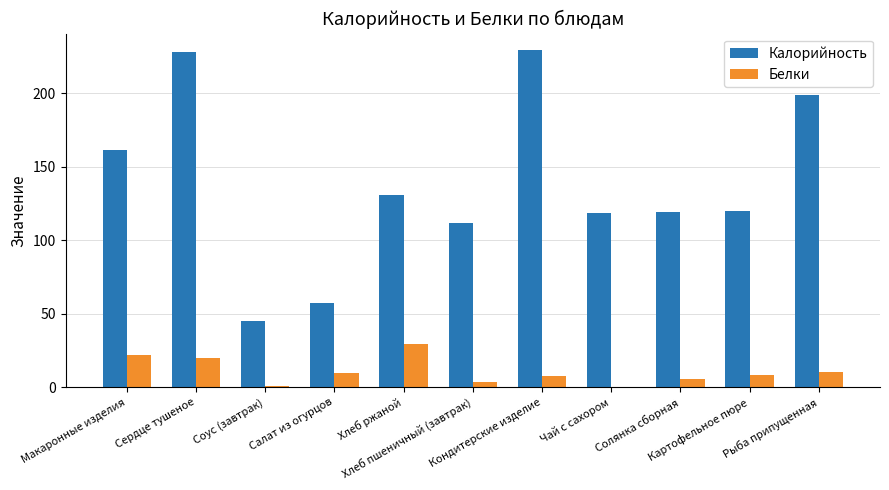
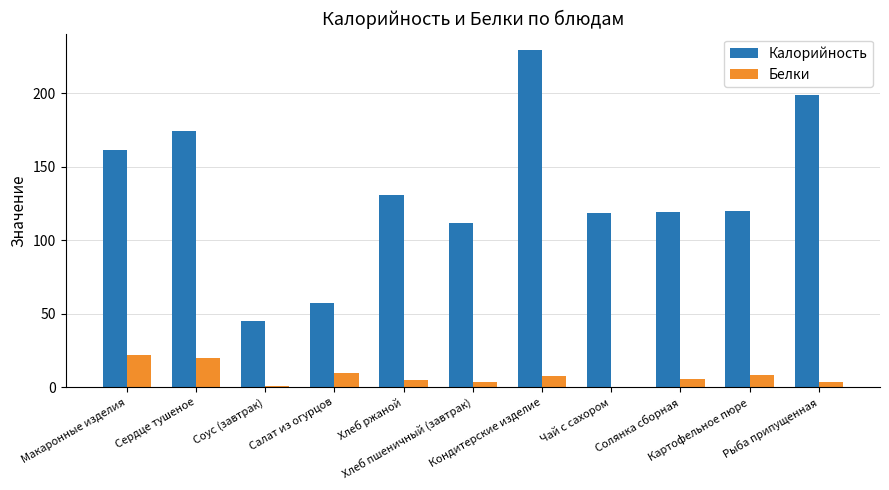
Калорийность, Сердце тушеное: 228 -> 174
Белки, Хлеб ржаной: 29 -> 5
Белки, Рыба припущенная: 10 -> 4
